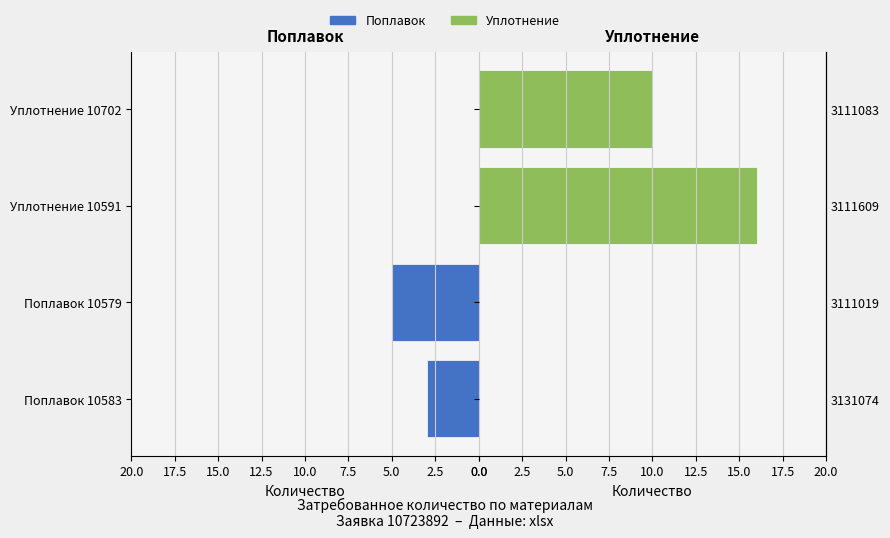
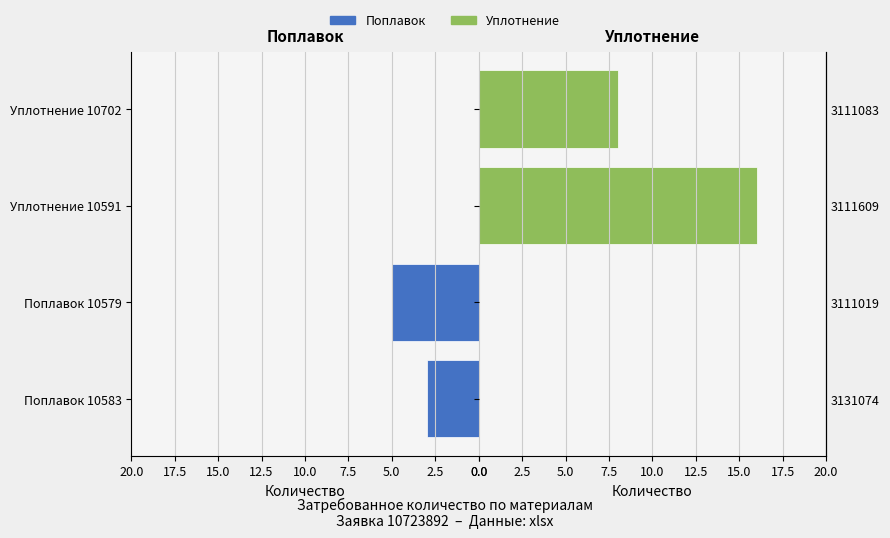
Уплотнение, 3111083: 10 -> 8
